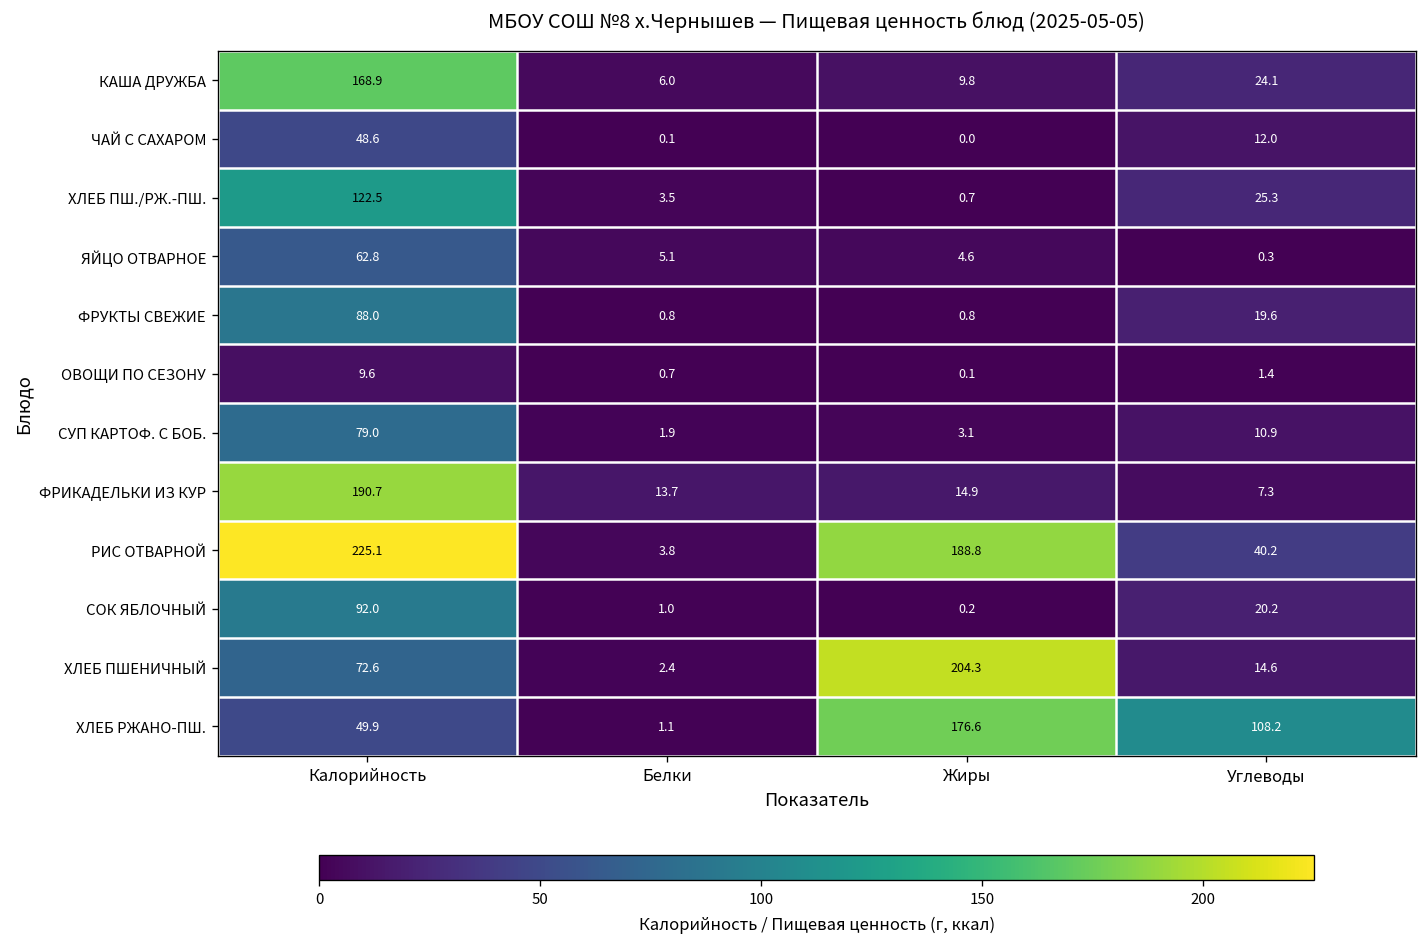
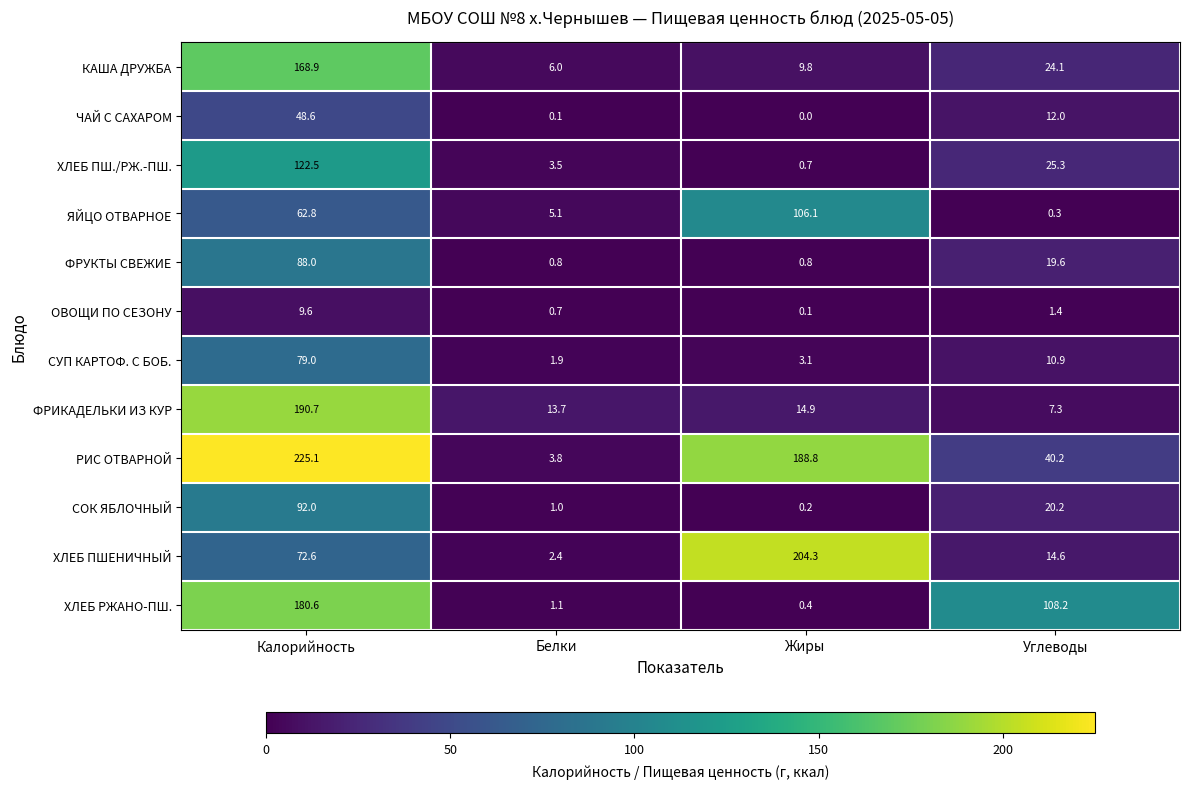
ЯЙЦО ОТВАРНОЕ, Жиры: 4.6 -> 106.1
ХЛЕБ РЖАНО-ПШ., Калорийность: 49.9 -> 180.6
ХЛЕБ РЖАНО-ПШ., Жиры: 176.6 -> 0.4
